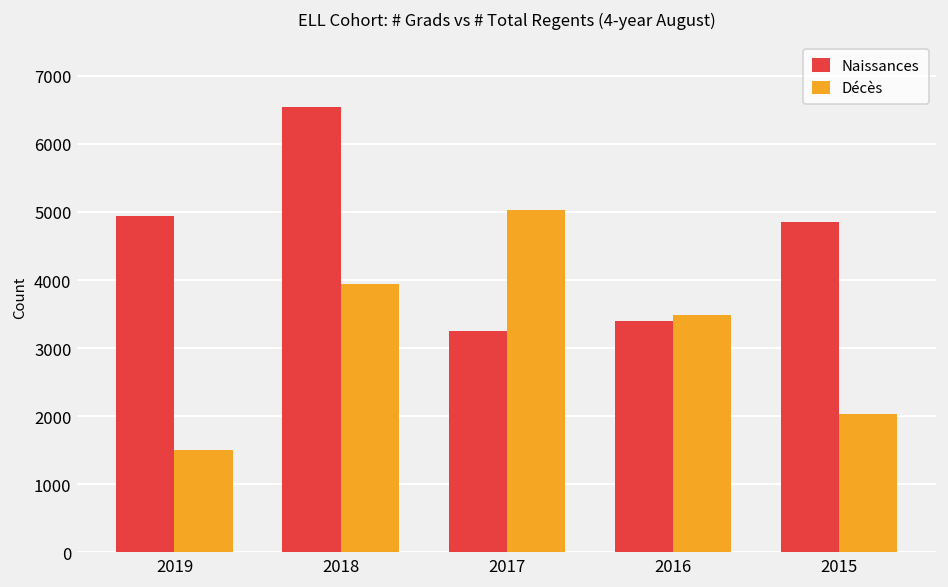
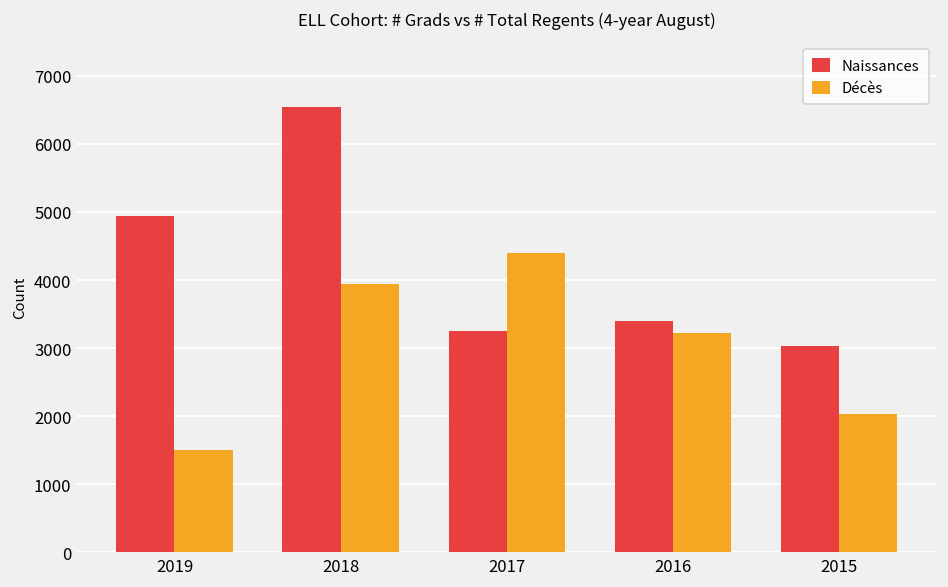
Décès, 2017: 5000 -> 4400
Décès, 2016: 3500 -> 3200
Naissances, 2015: 4900 -> 3000
